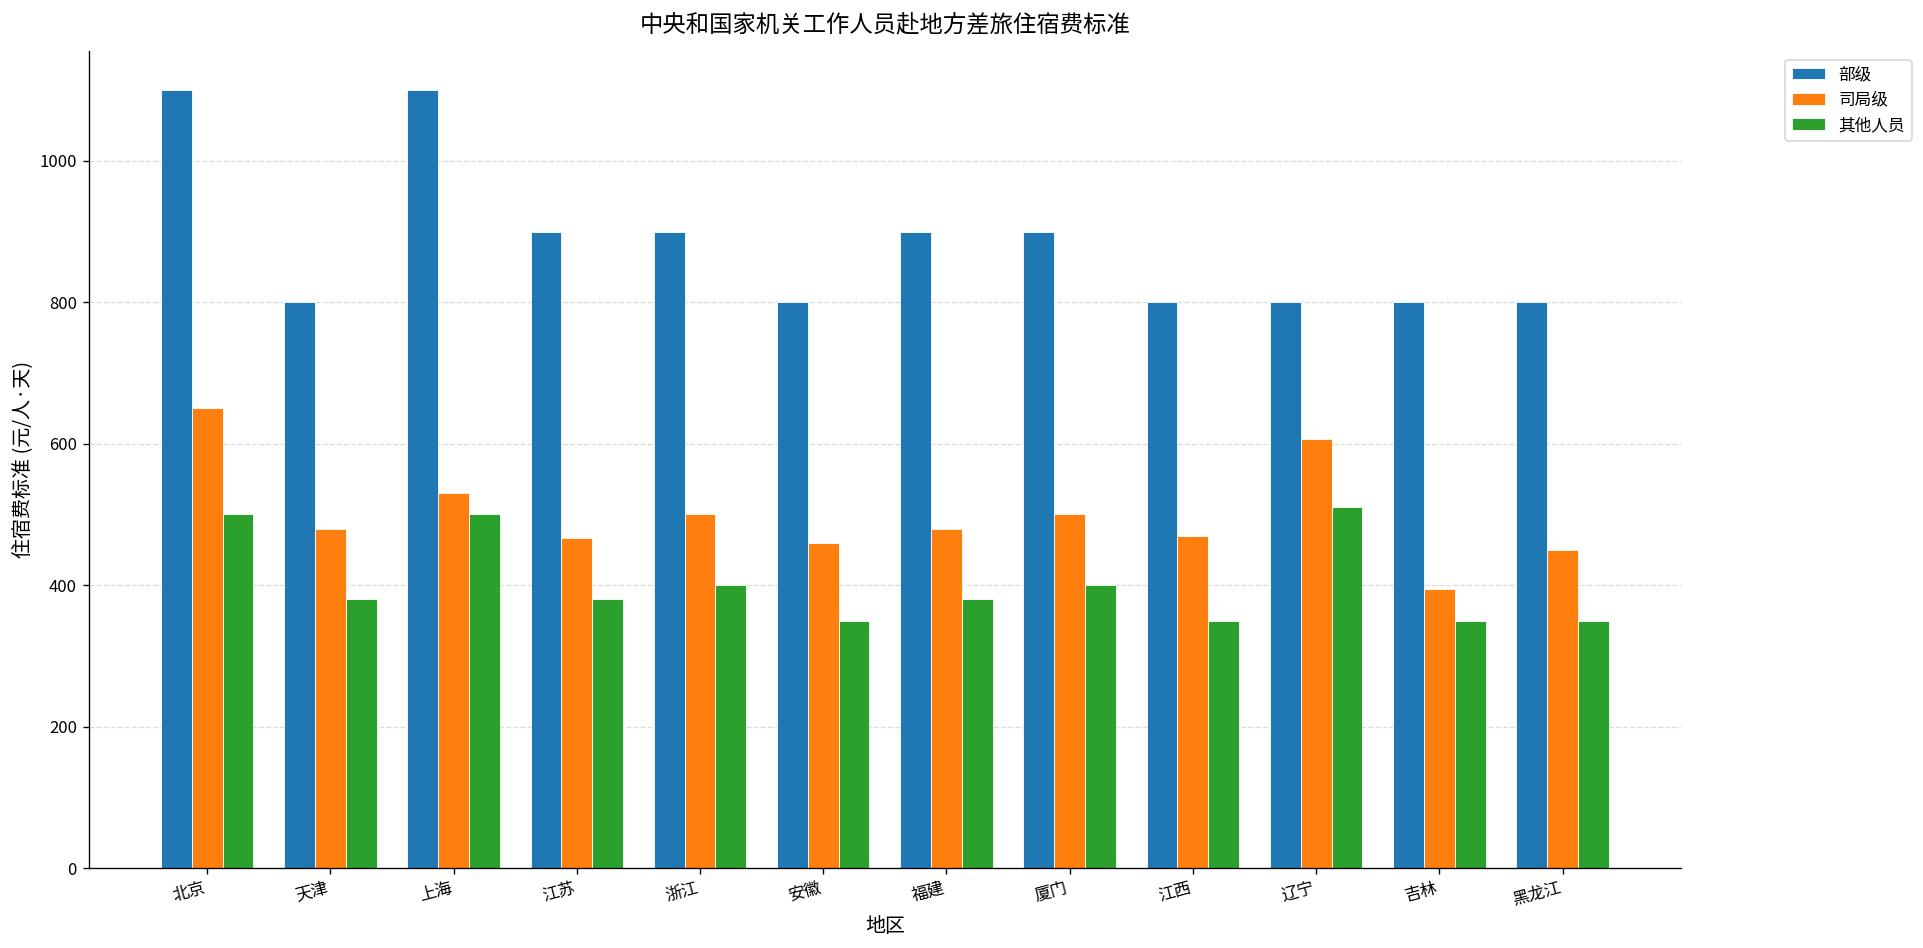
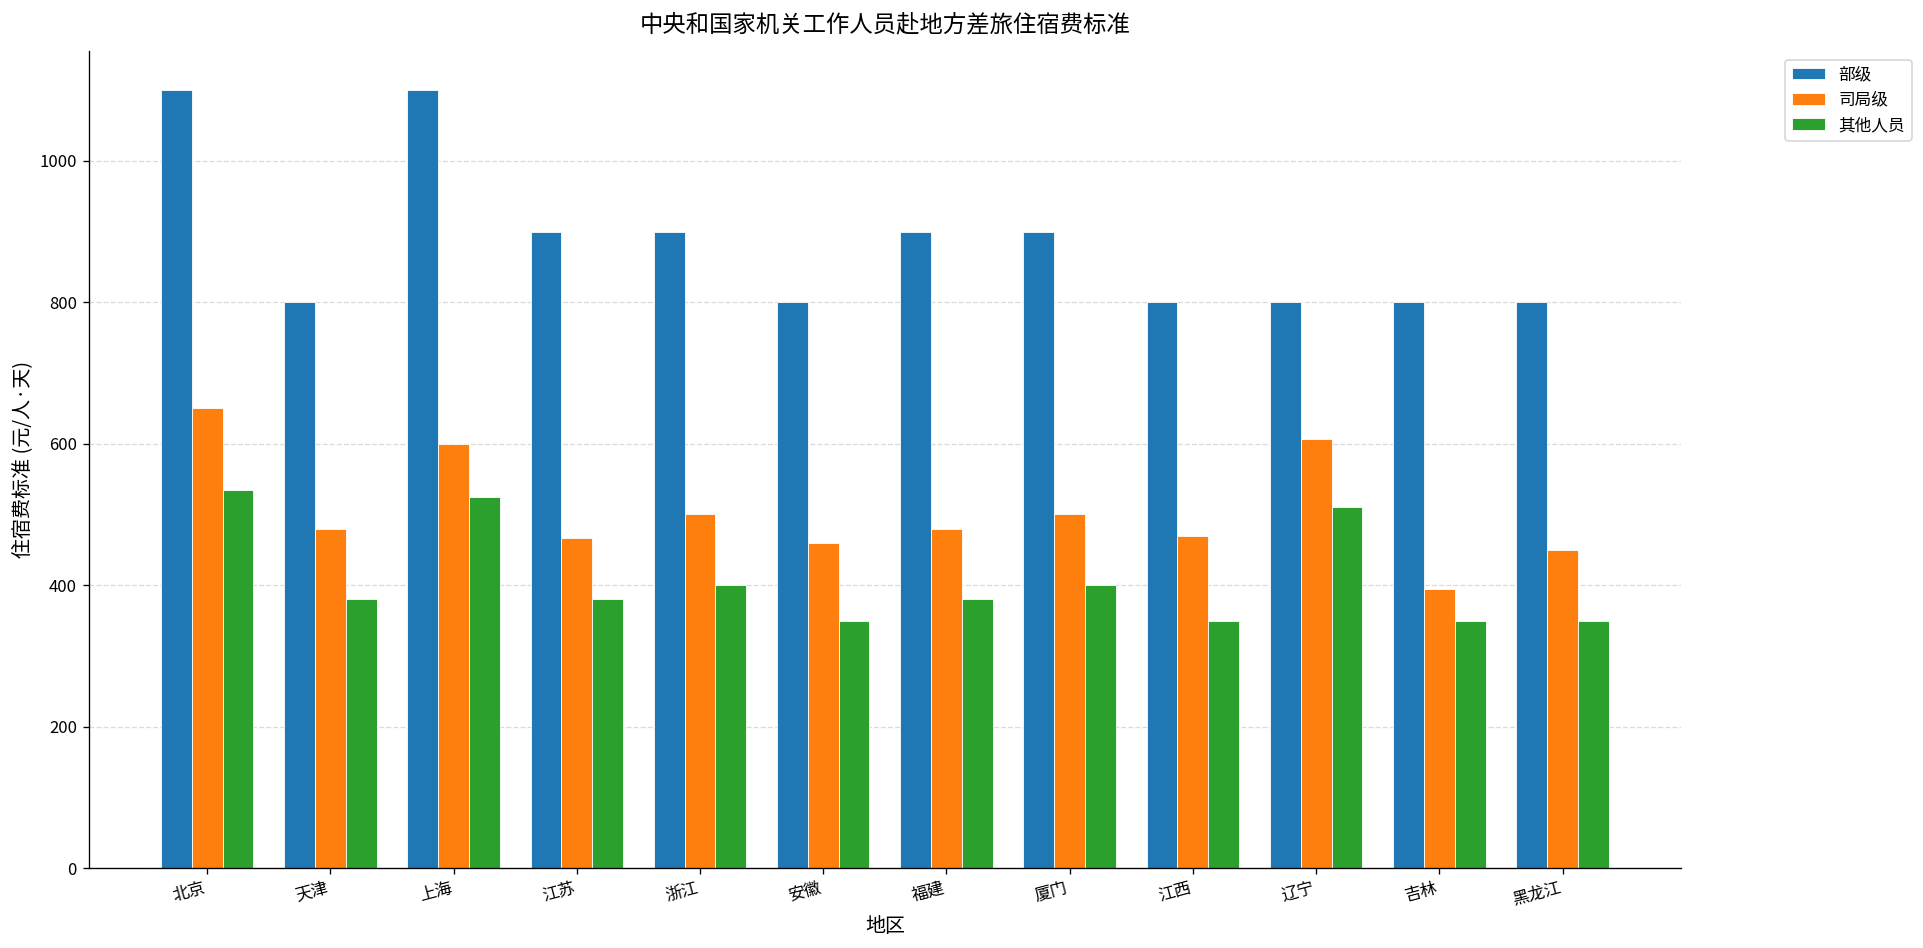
其他人员, 北京: 500 -> 540
司局级, 上海: 530 -> 600
其他人员, 上海: 500 -> 530
